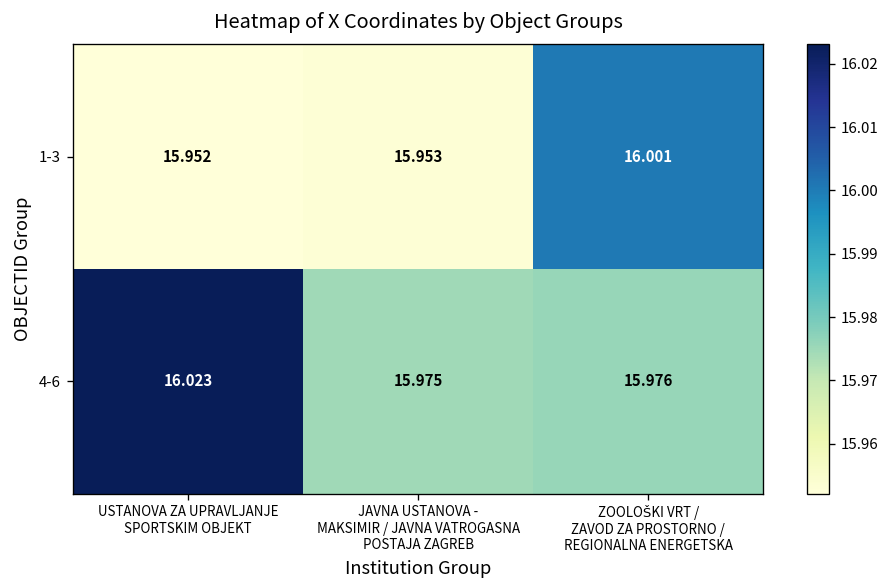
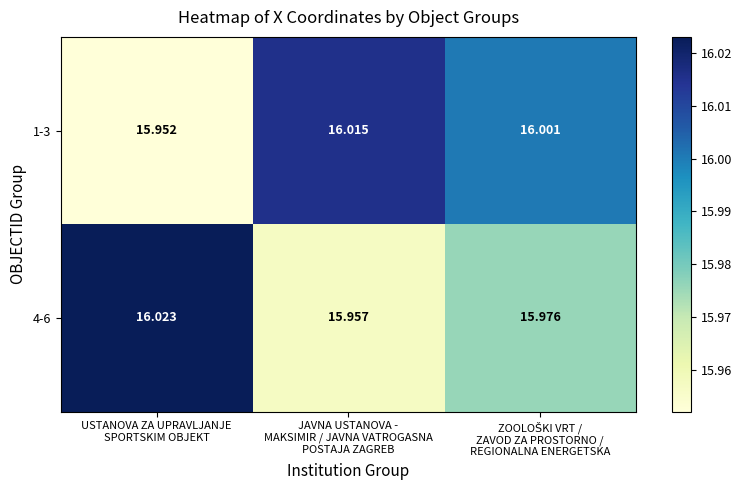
1-3, JAVNA USTANOVA - MAKSIMIR / JAVNA VATROGASNA POSTAJA ZAGREB: 15.953 -> 16.015
4-6, JAVNA USTANOVA - MAKSIMIR / JAVNA VATROGASNA POSTAJA ZAGREB: 15.975 -> 15.957
